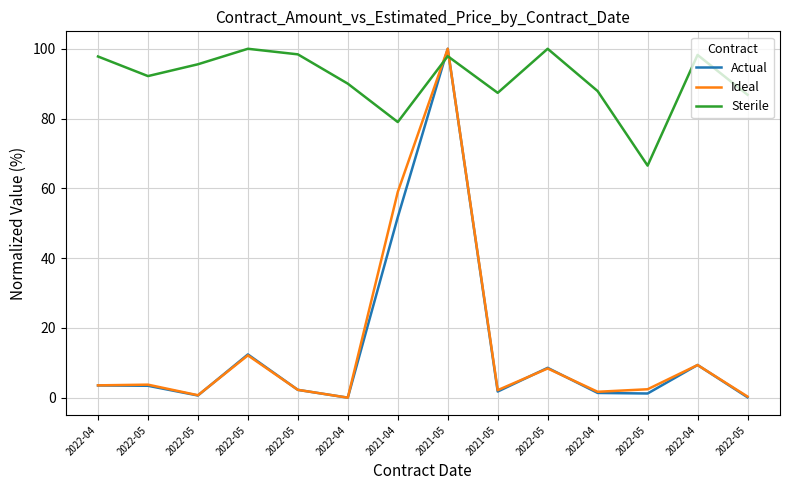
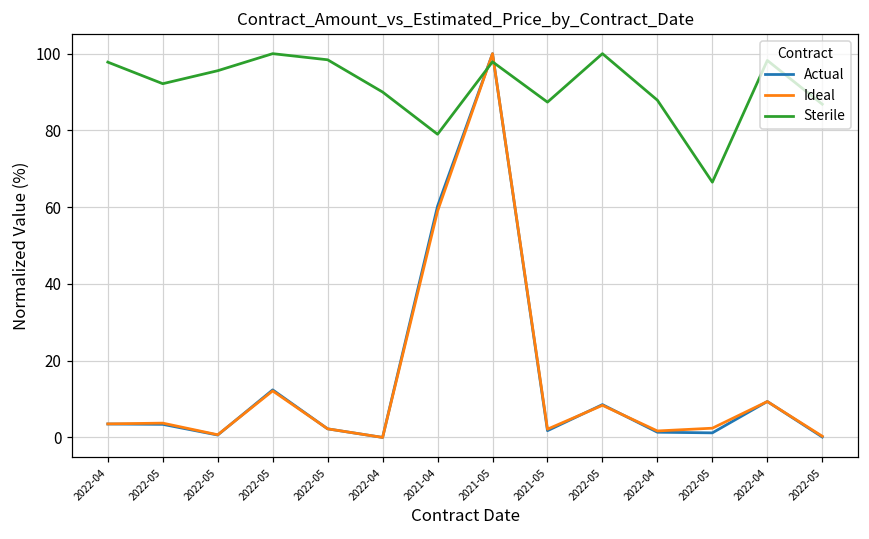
Actual, 2021-04: 52 -> 60
